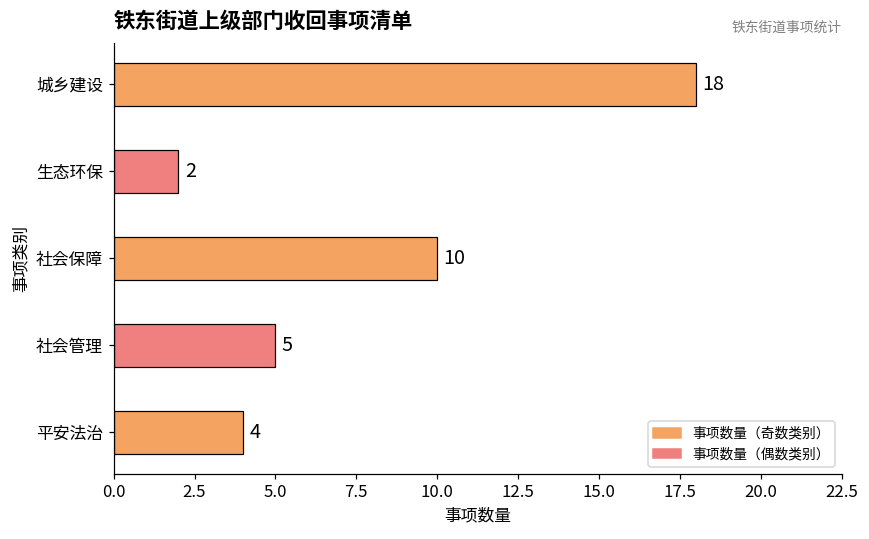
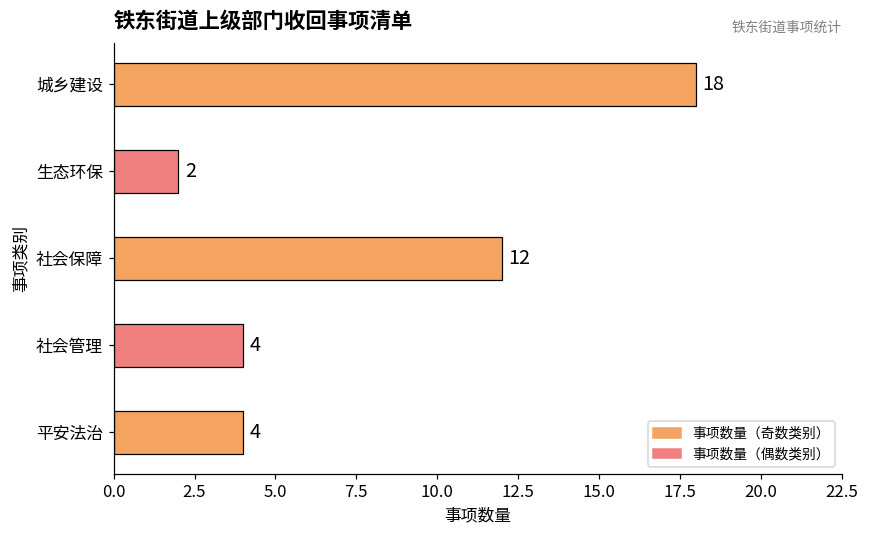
社会保障: 10 -> 12
社会管理: 5 -> 4
